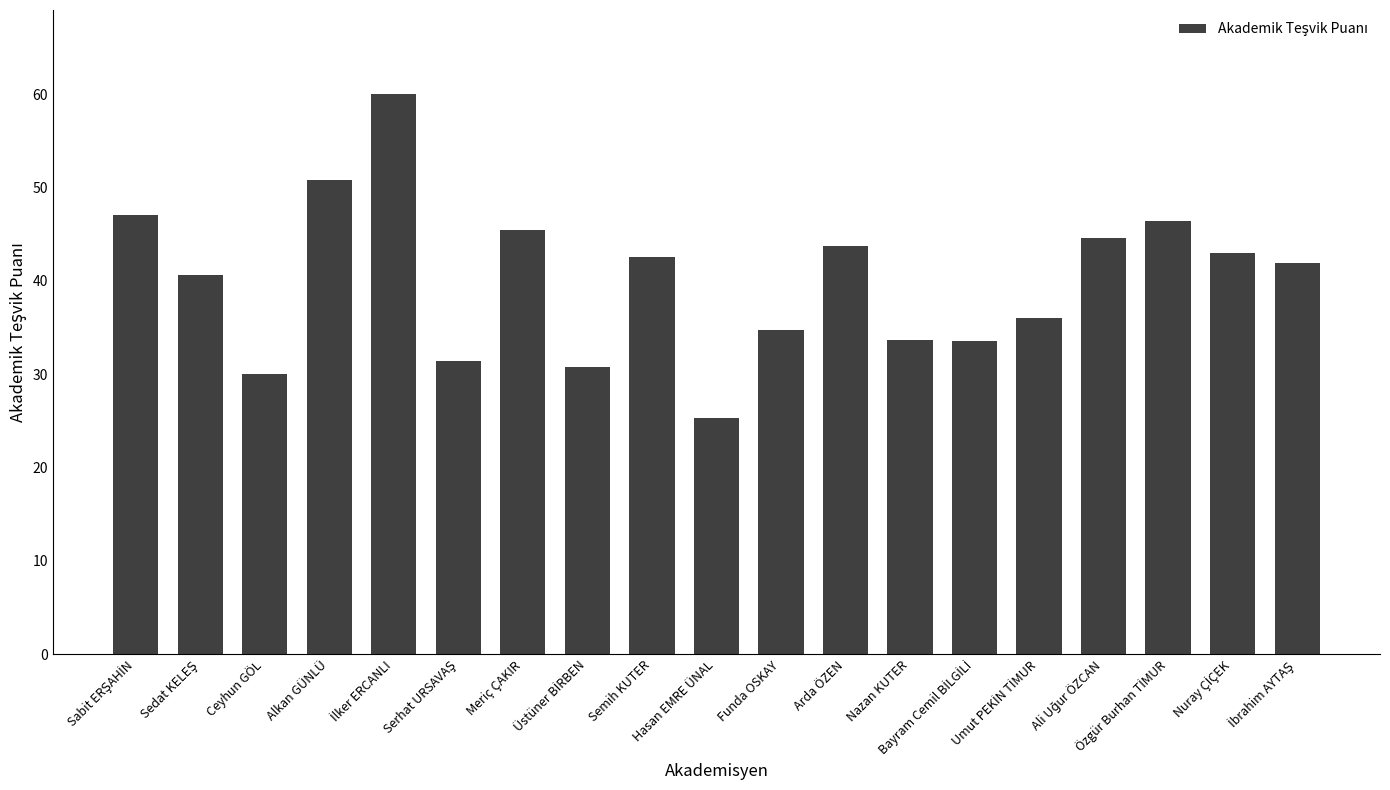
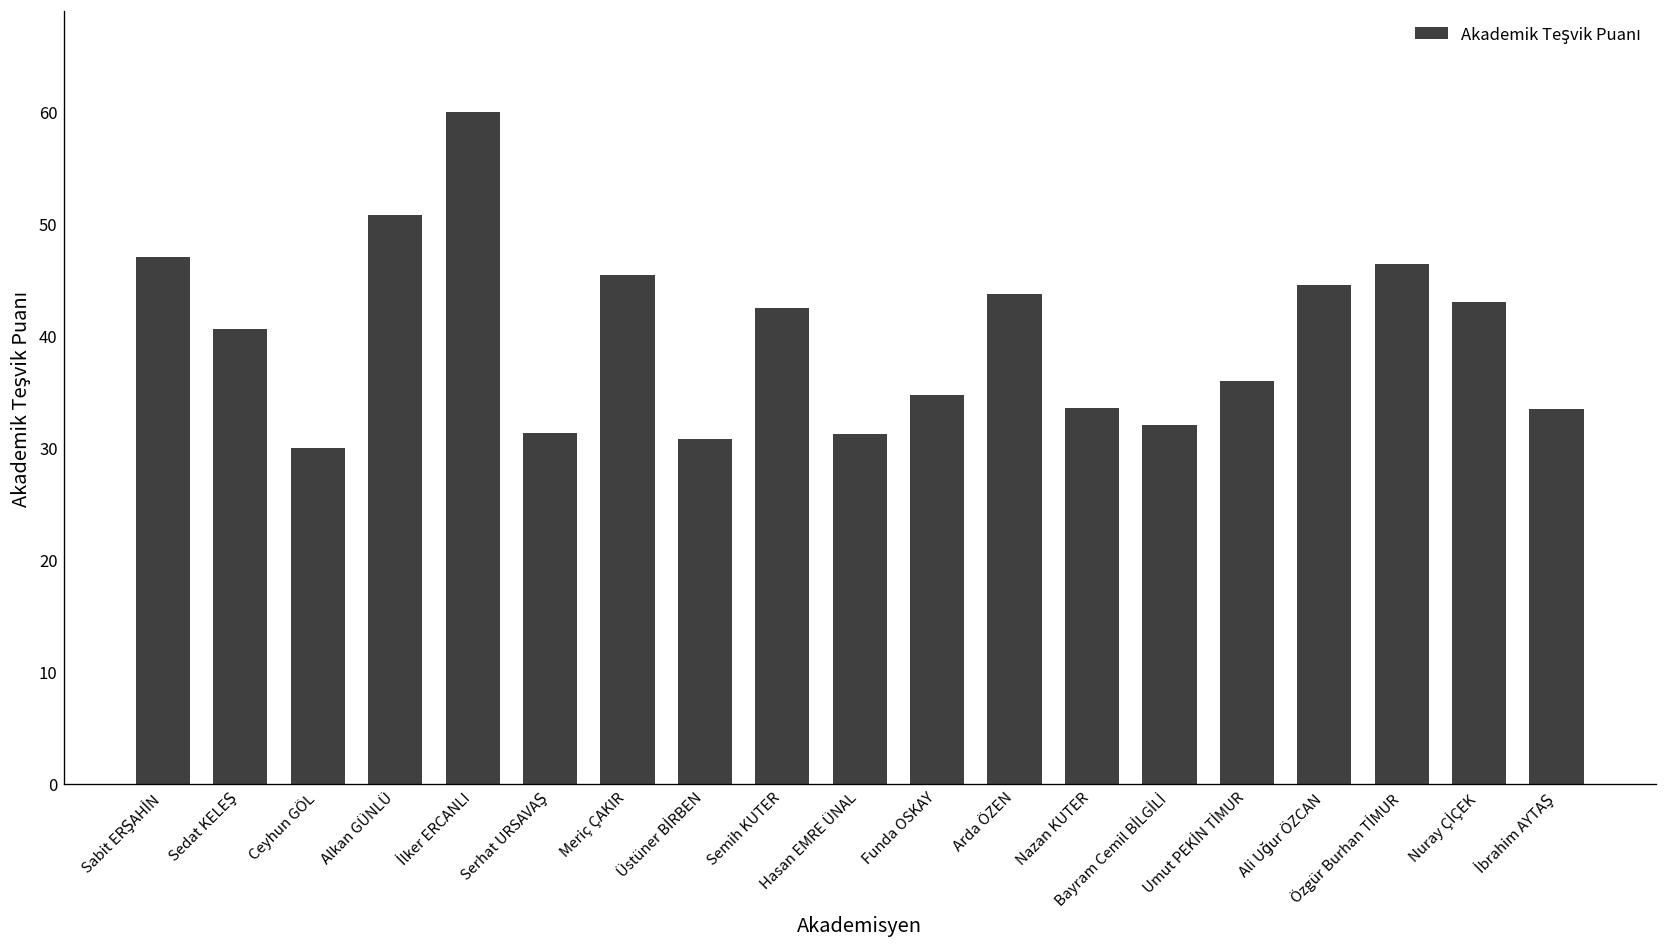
Hasan EMRE ÜNAL: 25 -> 31
Bayram Cemil BİLGİLİ: 33 -> 32
İbrahim AYTAŞ: 42 -> 33
